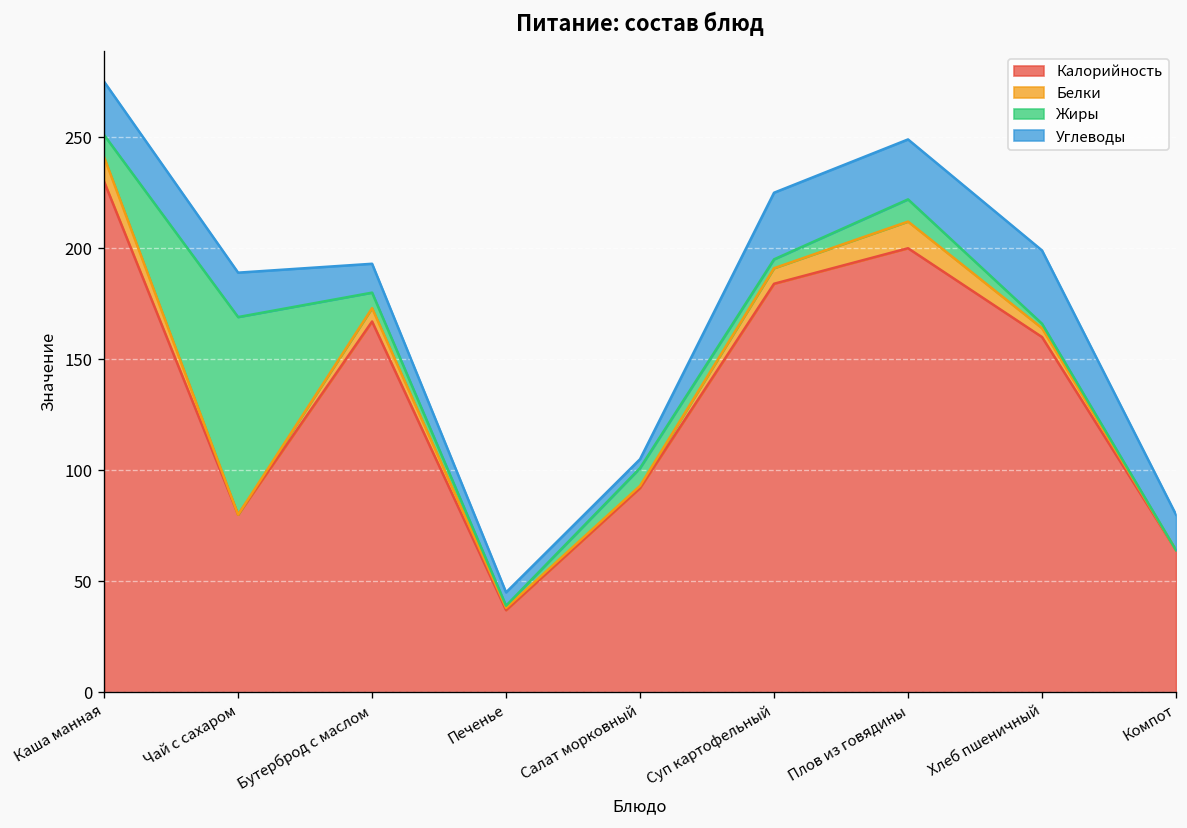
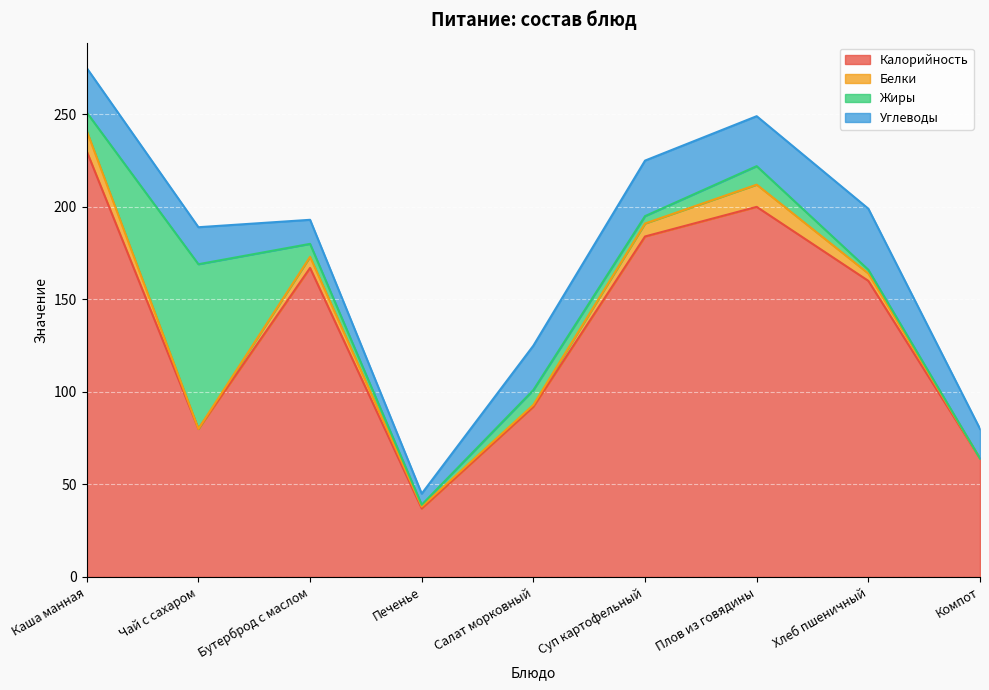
Углеводы, Салат морковный: 4 -> 24
